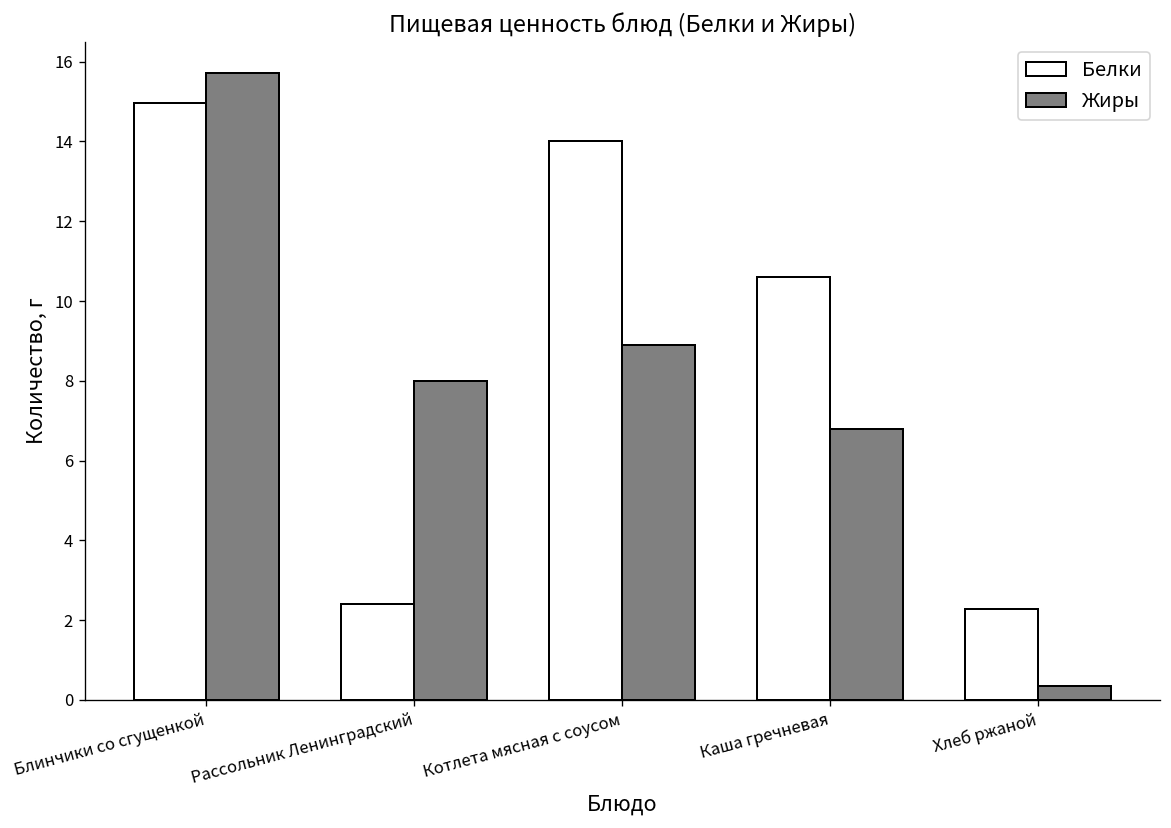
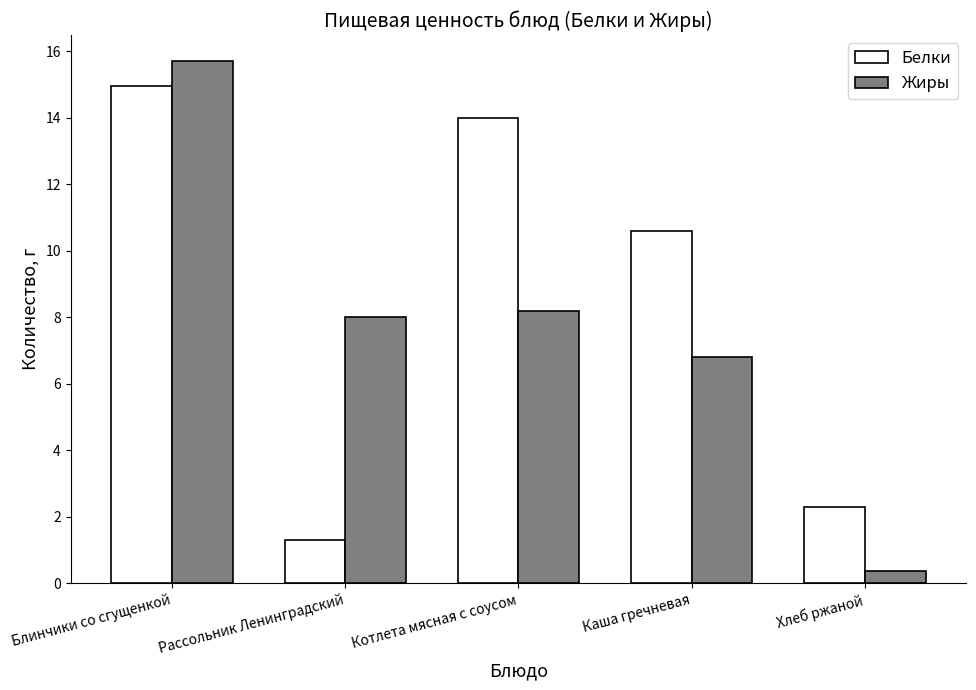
Белки, Рассольник Ленинградский: 2.4 -> 1.3
Жиры, Котлета мясная с соусом: 8.9 -> 8.2
